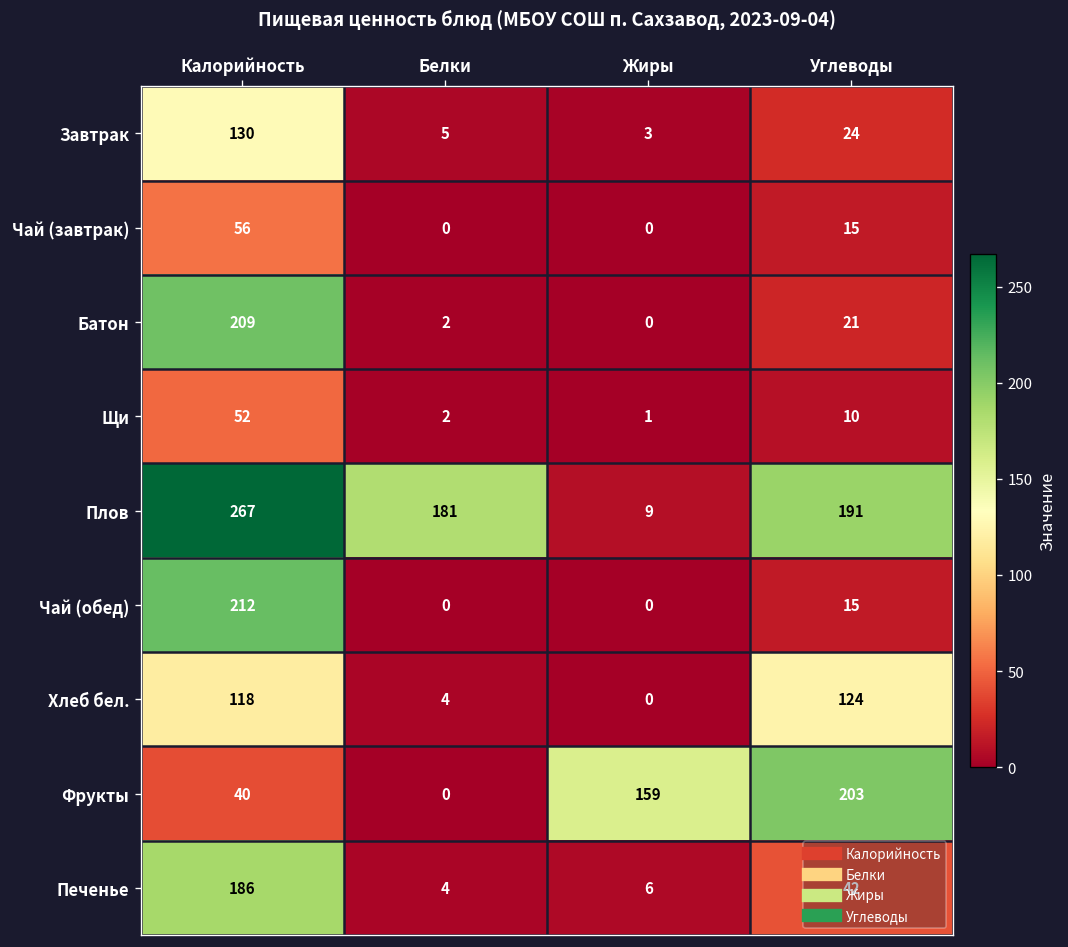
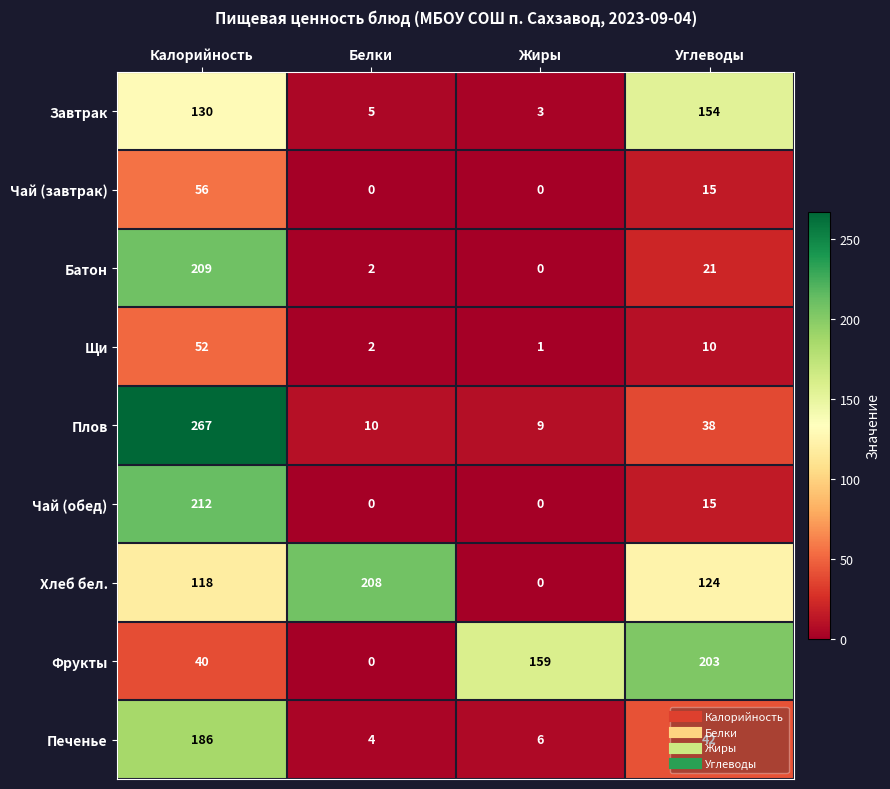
Завтрак, Углеводы: 24 -> 154
Плов, Белки: 181 -> 10
Плов, Углеводы: 191 -> 38
Хлеб бел., Белки: 4 -> 208
